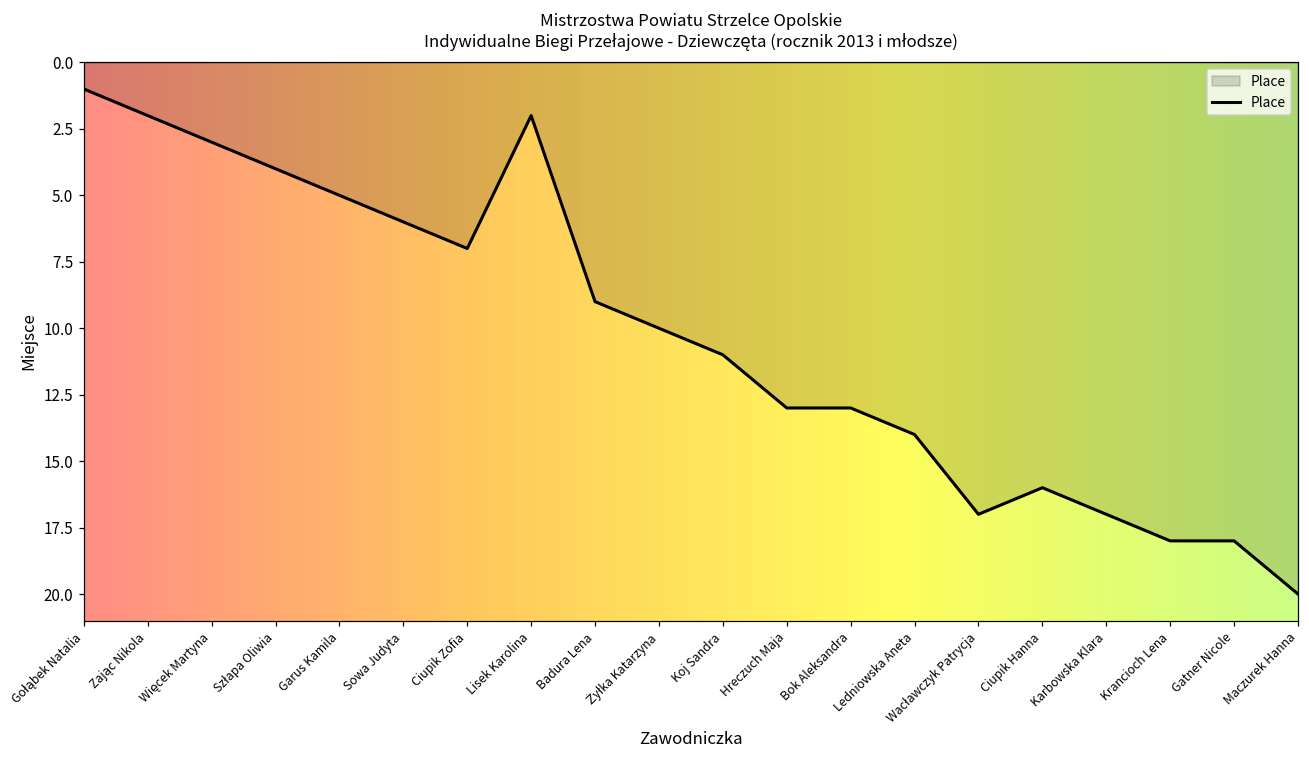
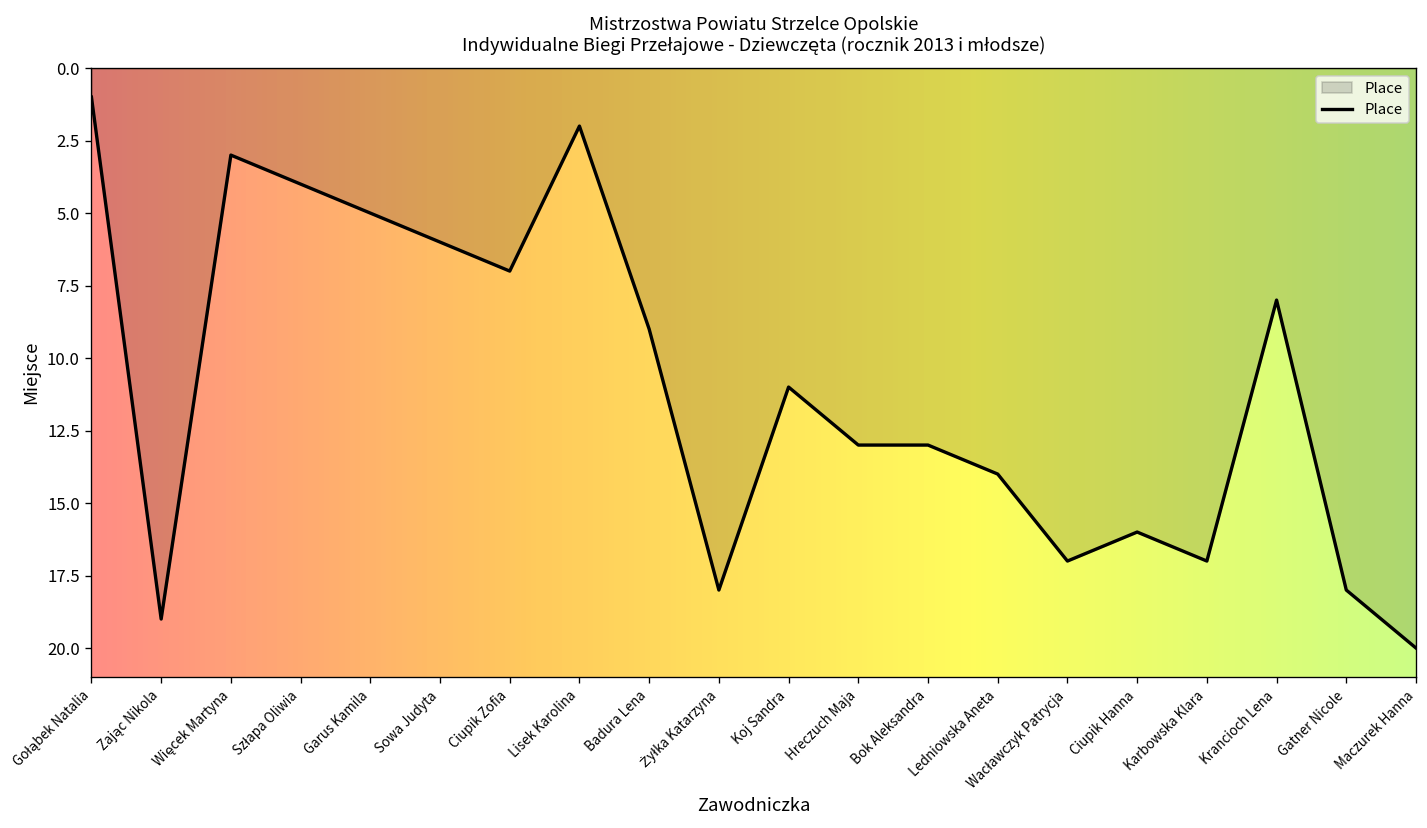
Zając Nikola: 2 -> 19
Żyłka Katarzyna: 10 -> 18
Krancioch Lena: 18 -> 8
